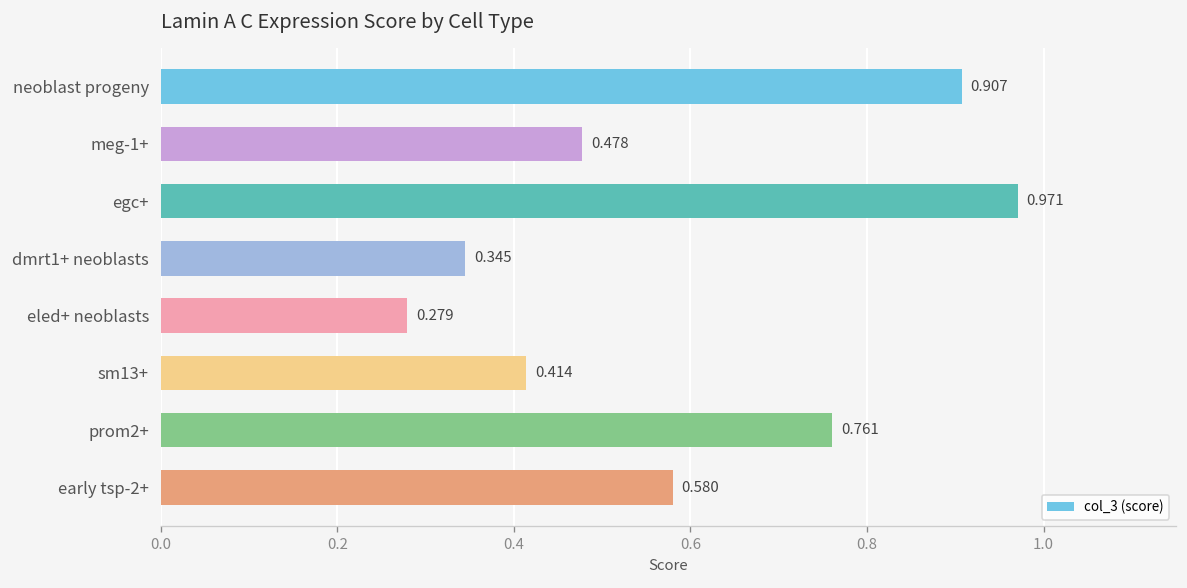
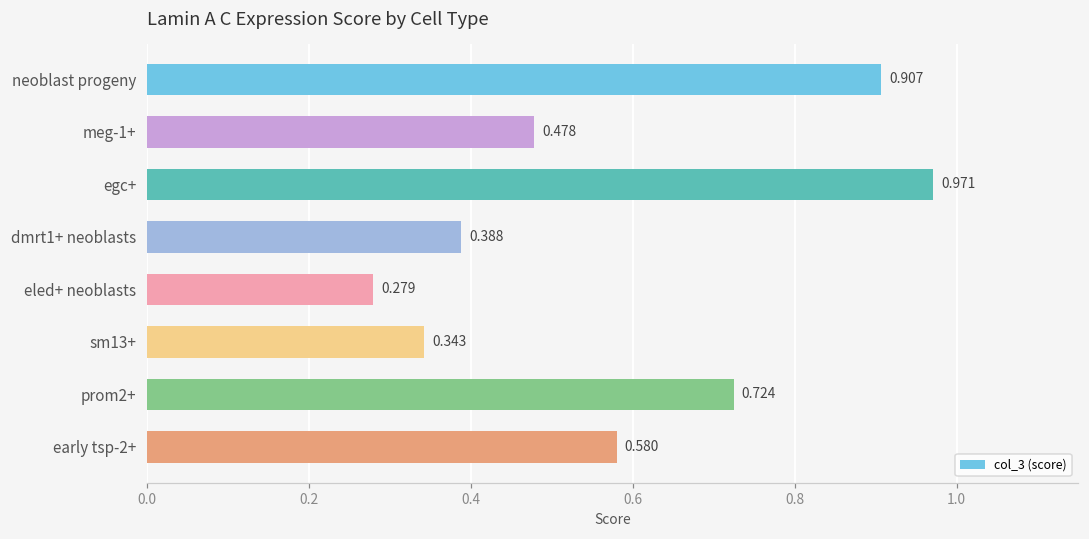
dmrt1+ neoblasts: 0.345 -> 0.388
sm13+: 0.414 -> 0.343
prom2+: 0.761 -> 0.724
